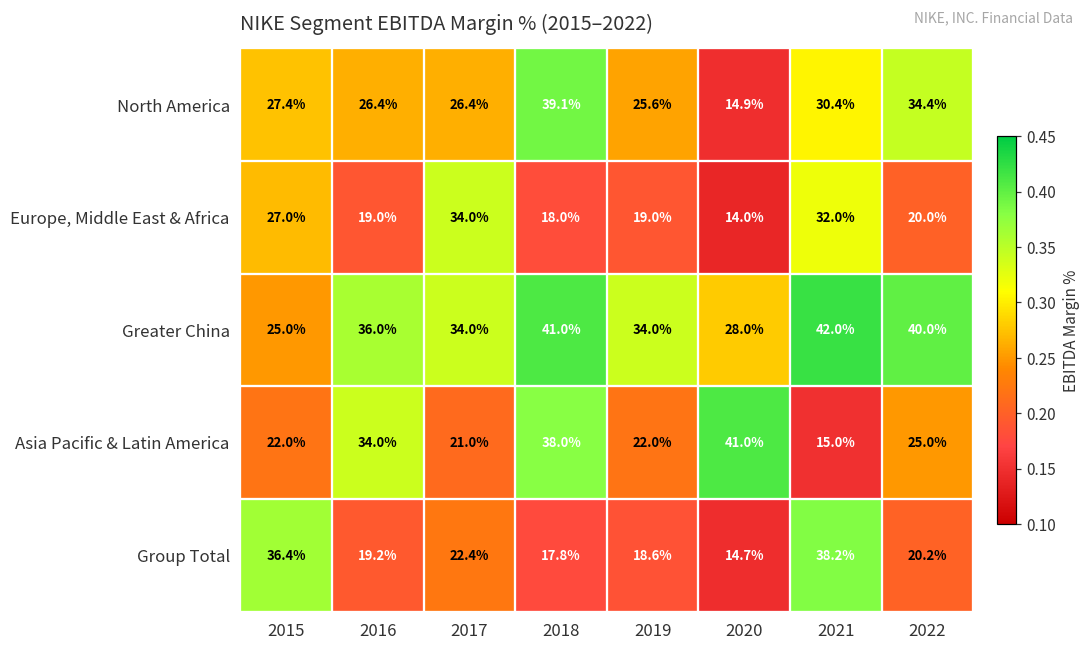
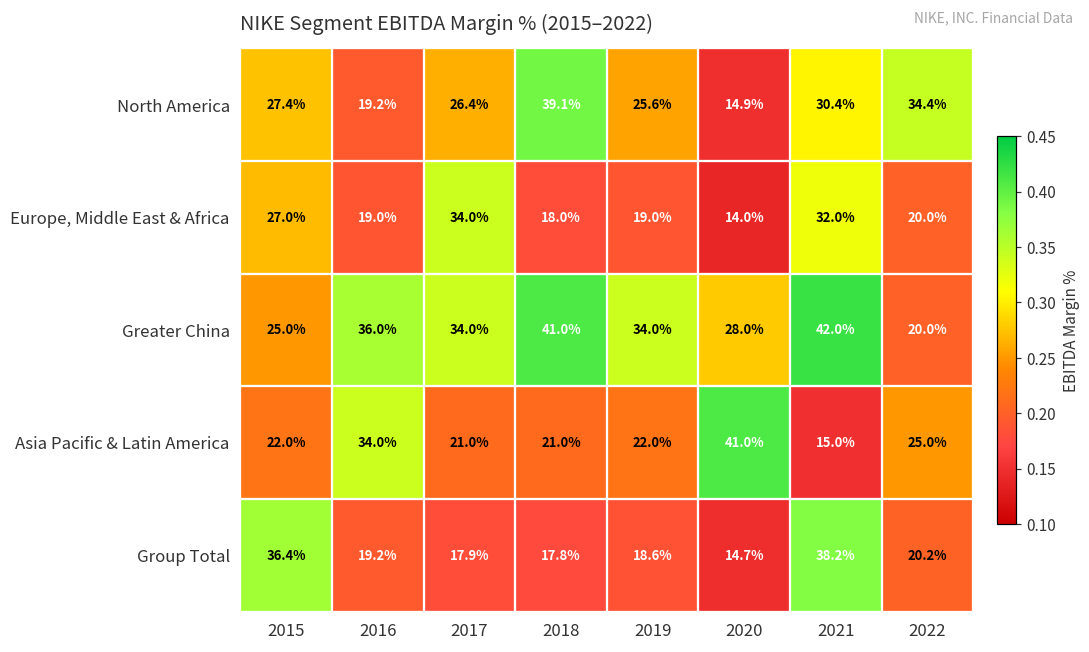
North America, 2016: 26.4% -> 19.2%
Greater China, 2022: 40.0% -> 20.0%
Asia Pacific & Latin America, 2018: 38.0% -> 21.0%
Group Total, 2017: 22.4% -> 17.9%
